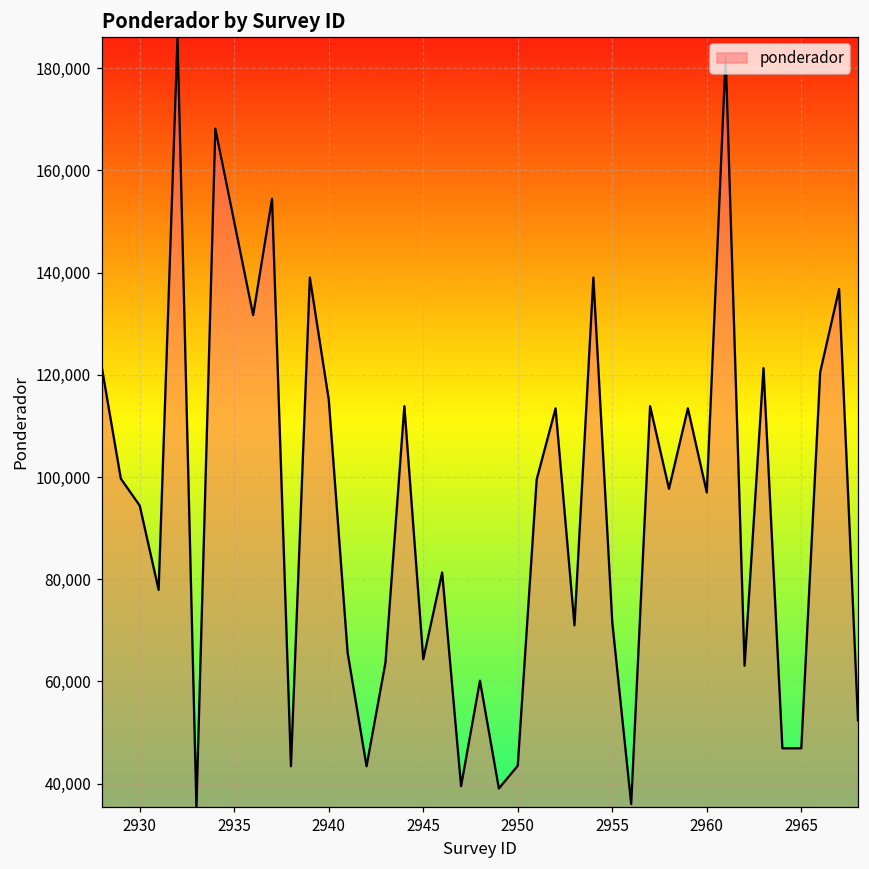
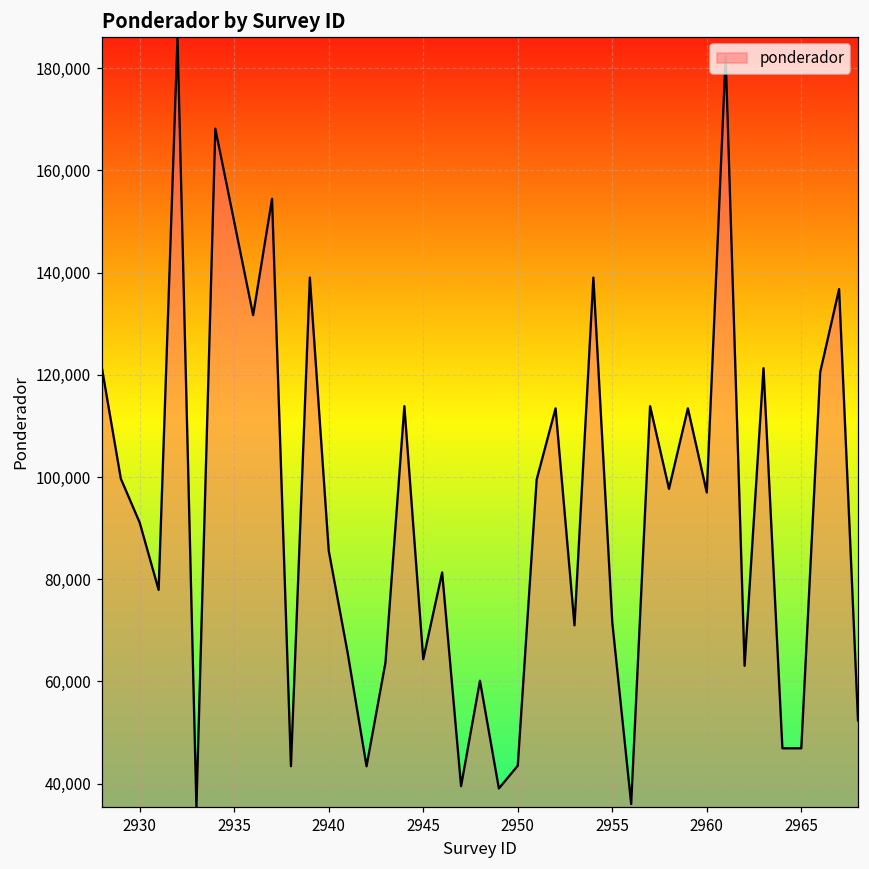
2930: 94,000 -> 91,000
2940: 115,000 -> 86,000
